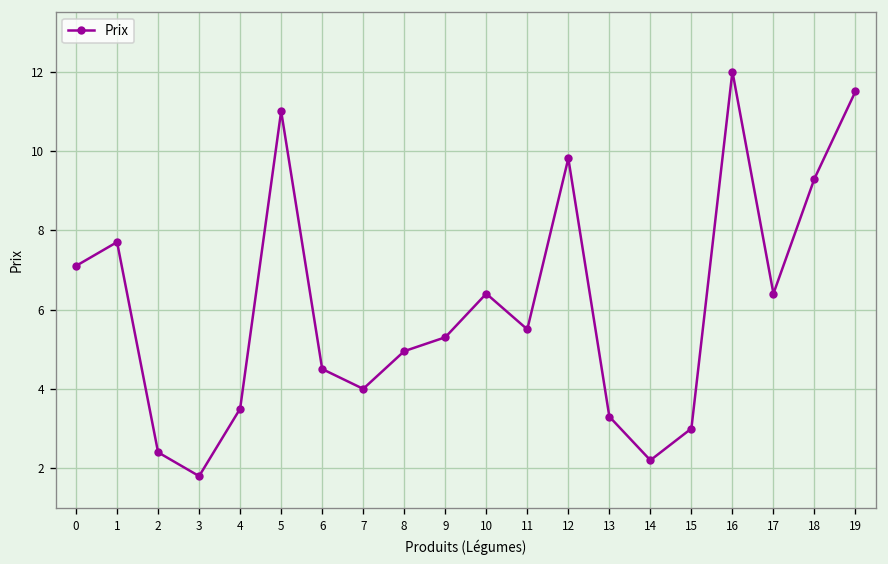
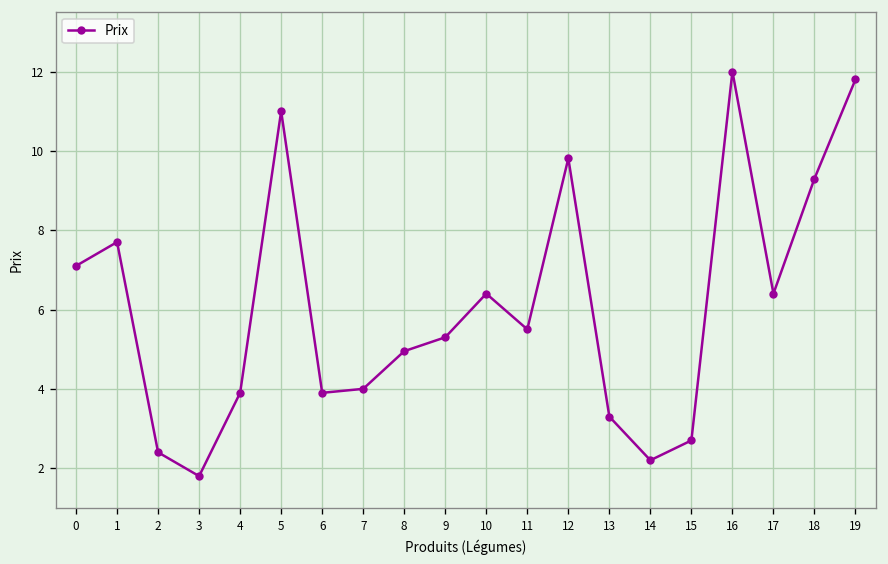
4: 3.5 -> 3.9
6: 4.5 -> 3.9
15: 3.0 -> 2.7
19: 11.5 -> 11.8
